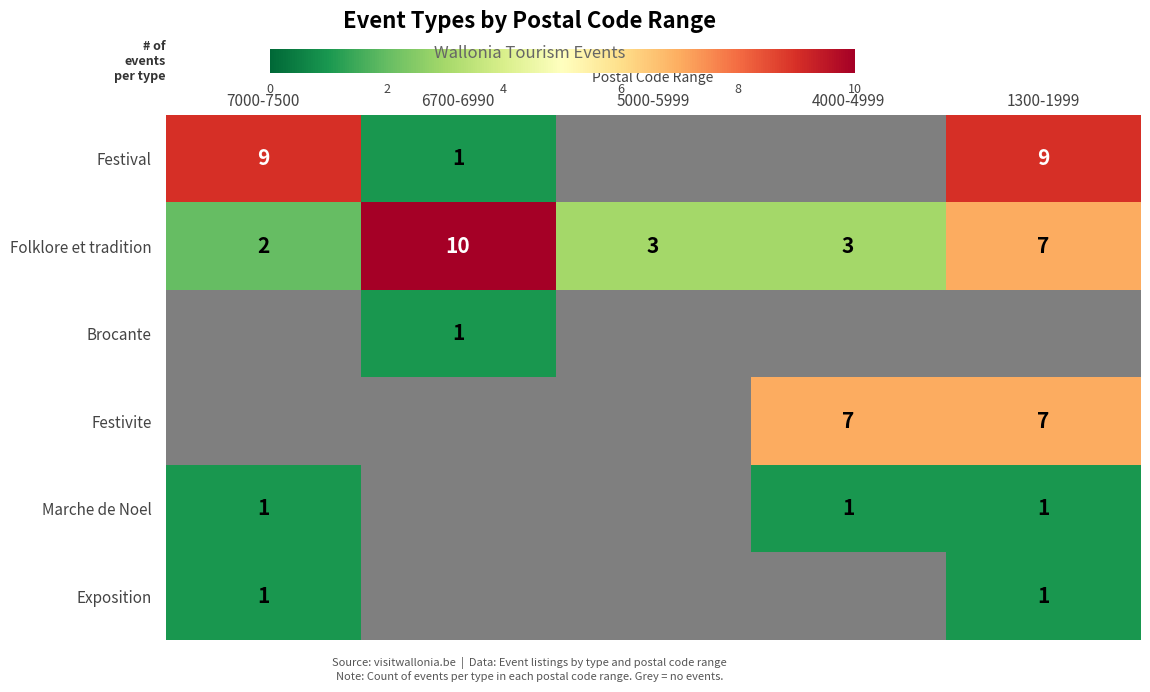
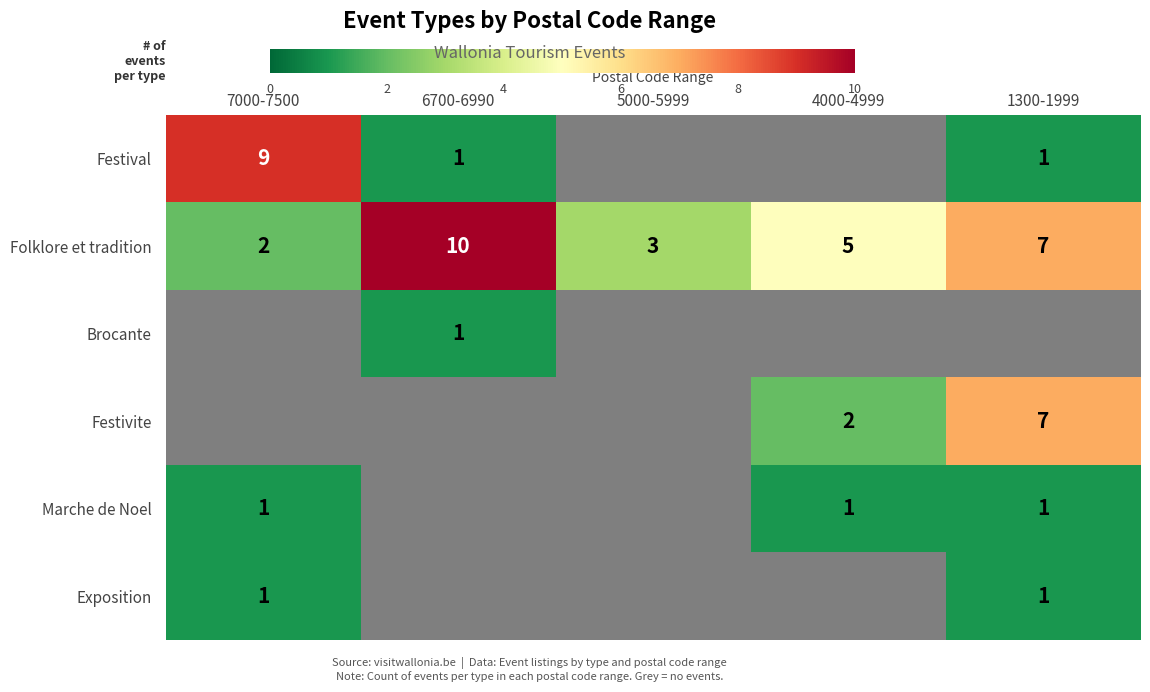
Festival, 1300-1999: 9 -> 1
Folklore et tradition, 4000-4999: 3 -> 5
Festivite, 4000-4999: 7 -> 2
